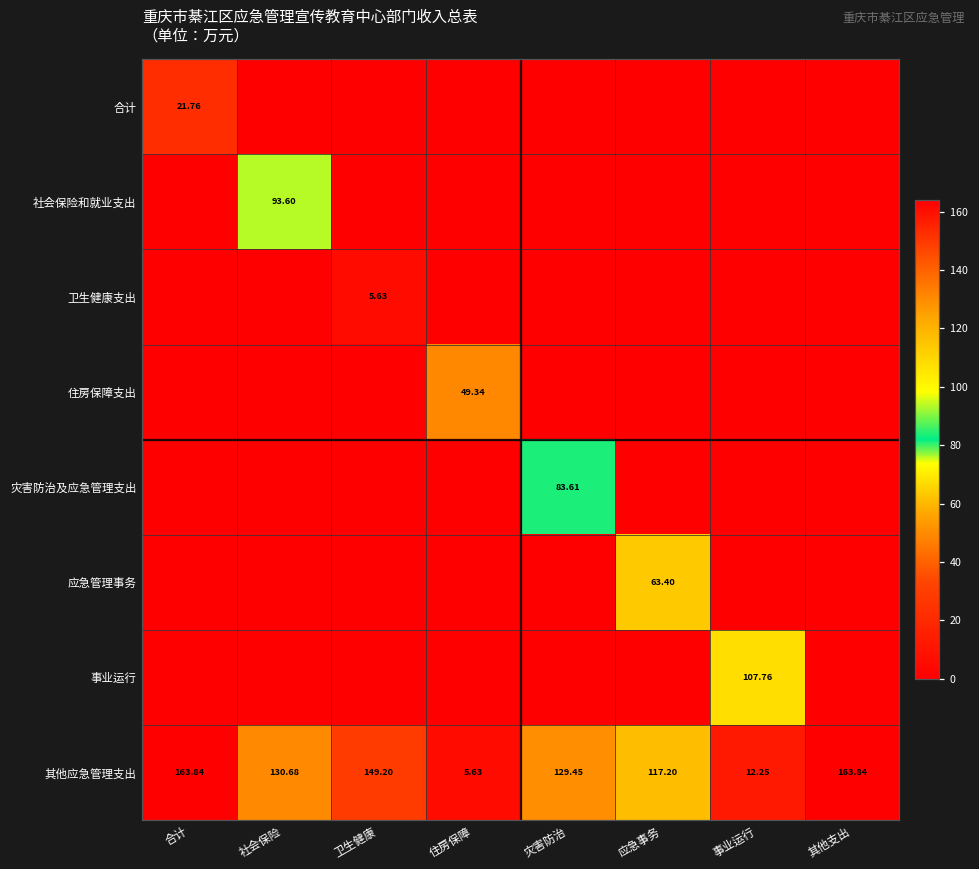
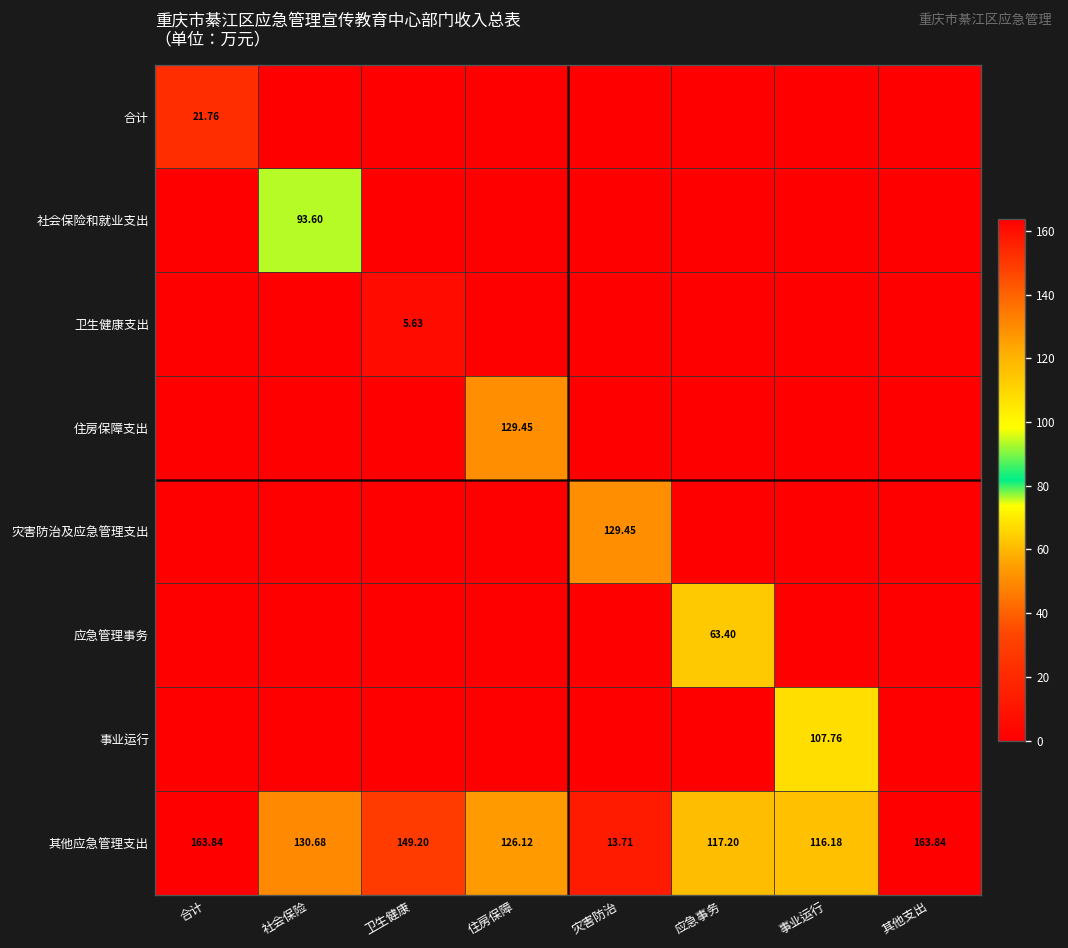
住房保障支出, 住房保障: 49.34 -> 129.45
灾害防治及应急管理支出, 灾害防治: 83.61 -> 129.45
其他应急管理支出, 住房保障: 5.63 -> 126.12
其他应急管理支出, 灾害防治: 129.45 -> 13.71
其他应急管理支出, 事业运行: 12.25 -> 116.18
